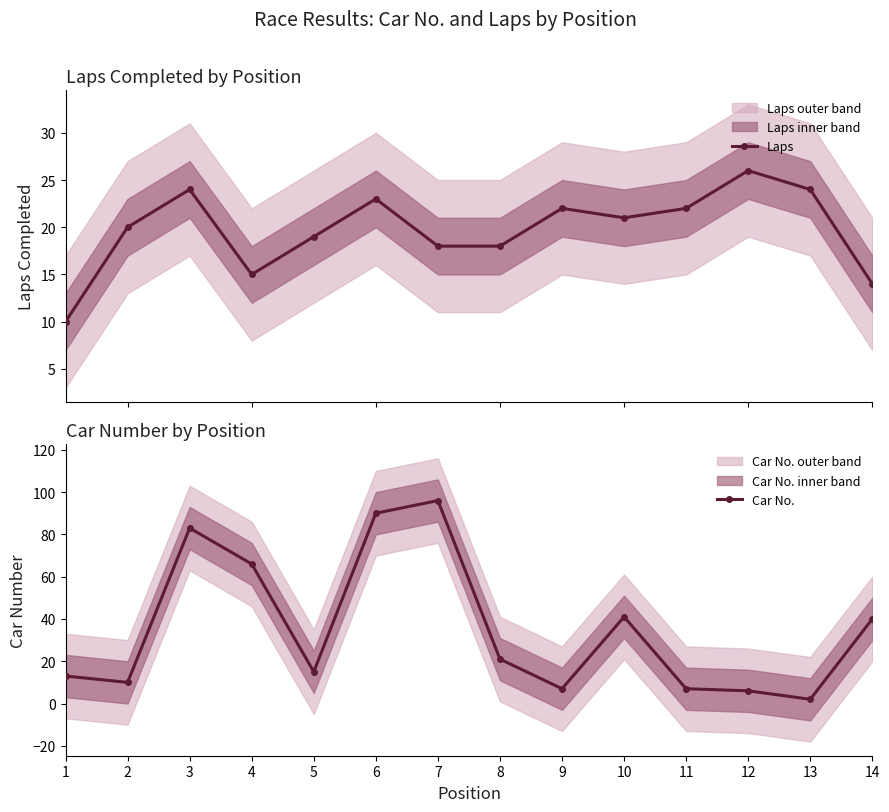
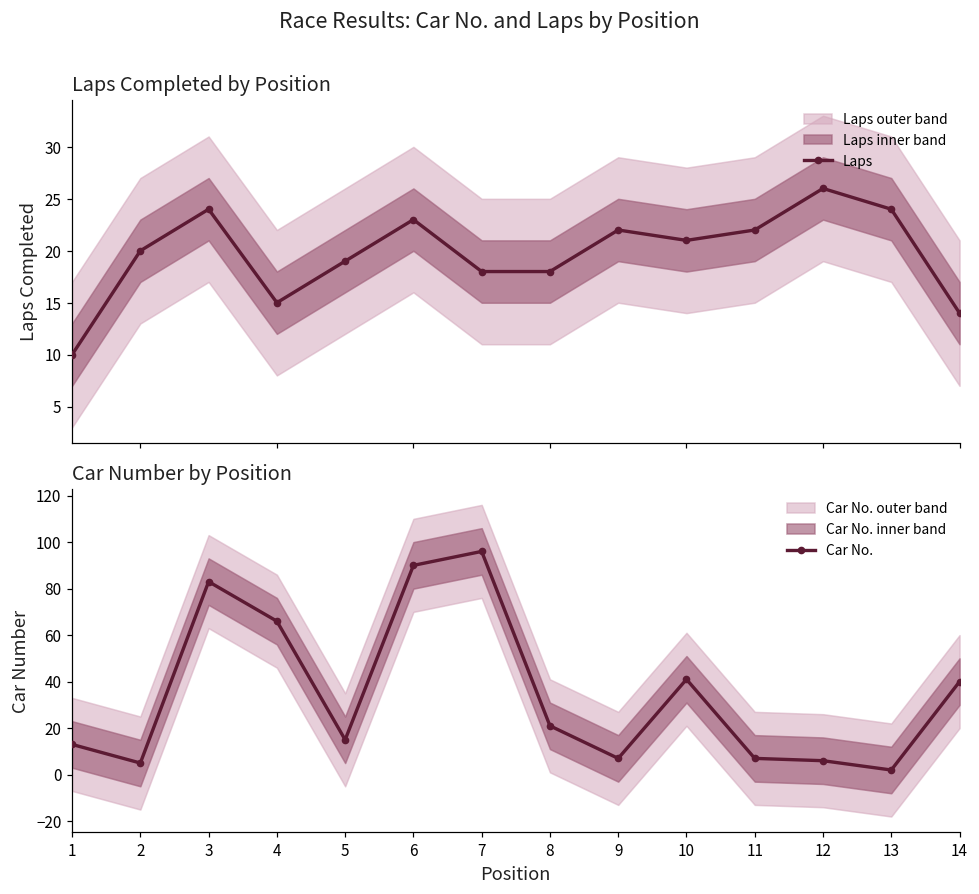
Car Number by Position, Car No., 2: 10 -> 5
